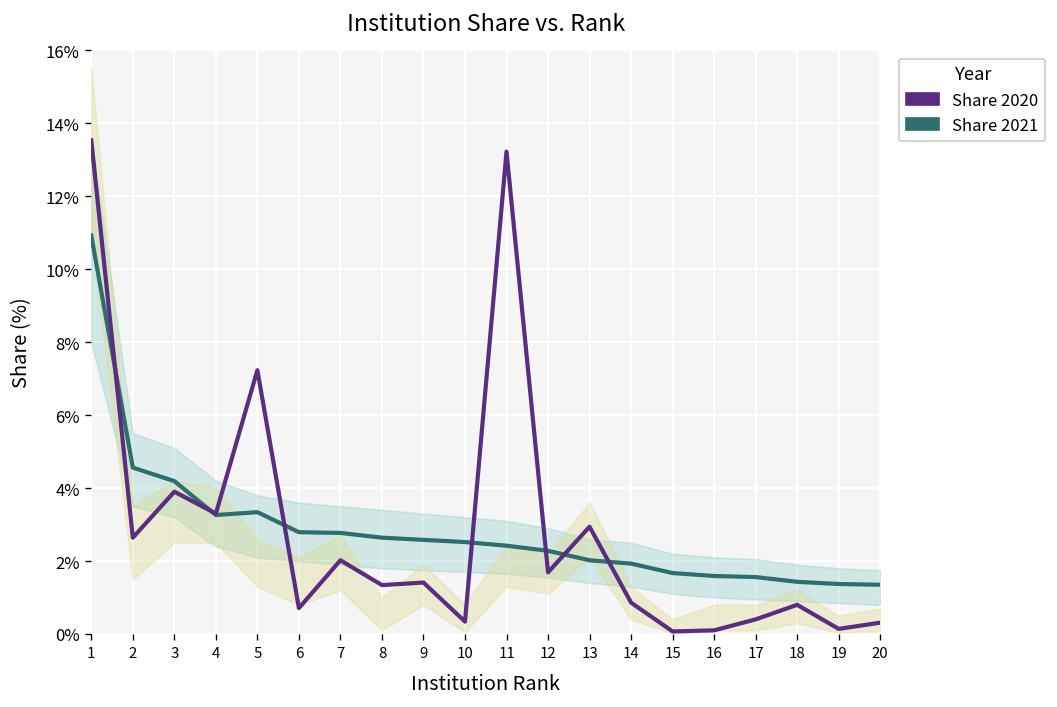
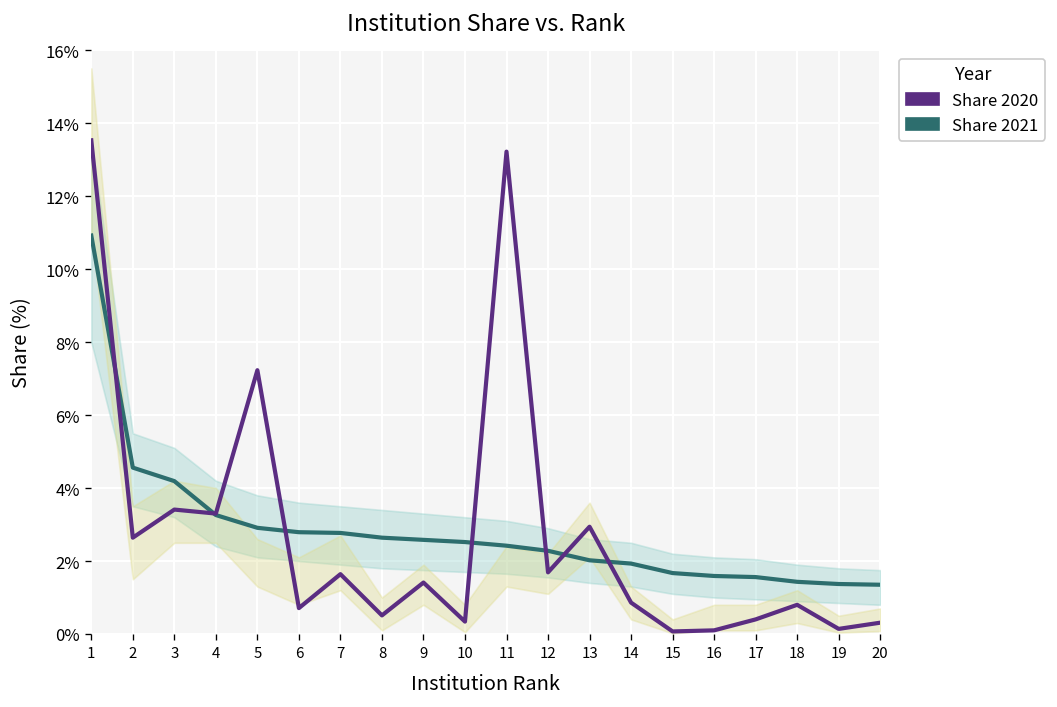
Share 2020, 3: 3.9% -> 3.4%
Share 2021, 5: 3.3% -> 2.9%
Share 2020, 7: 2.0% -> 1.6%
Share 2020, 8: 1.3% -> 0.5%
